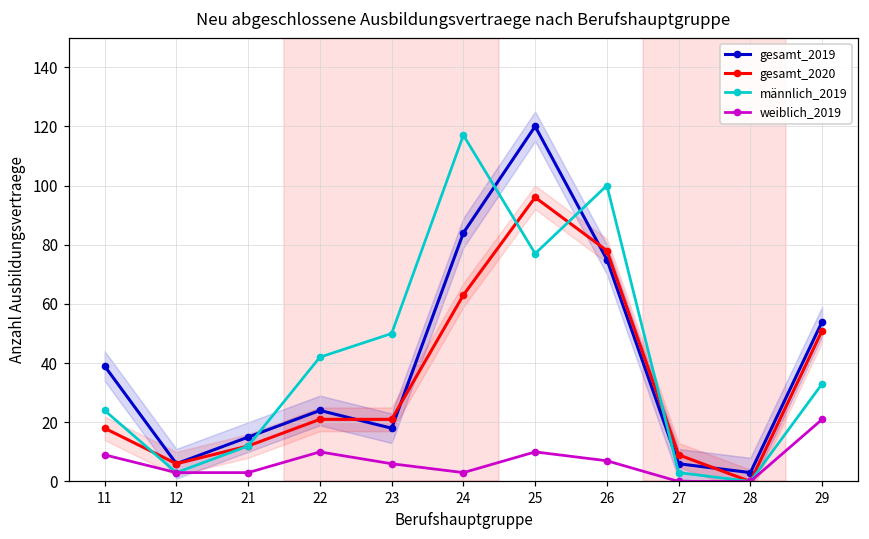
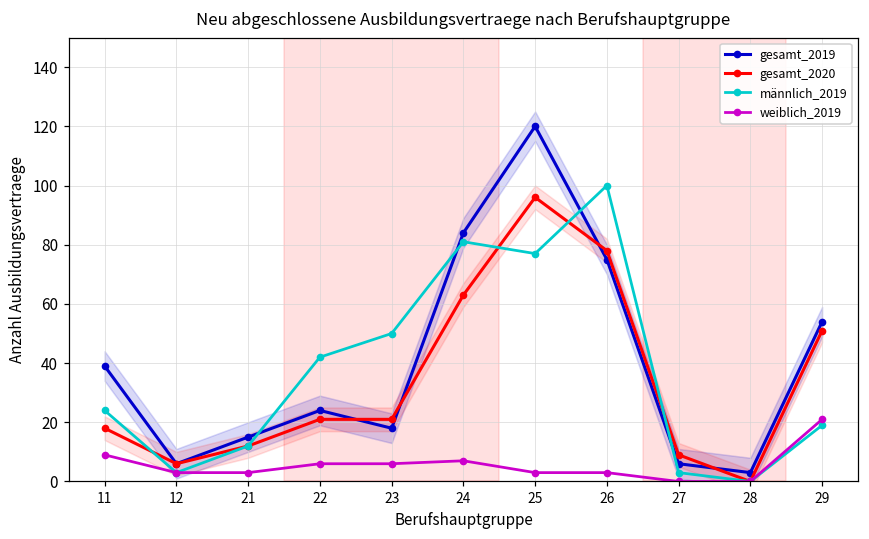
weiblich_2019, 22: 10 -> 6
männlich_2019, 24: 117 -> 81
weiblich_2019, 24: 3 -> 7
weiblich_2019, 25: 10 -> 3
weiblich_2019, 26: 7 -> 3
männlich_2019, 29: 33 -> 19
